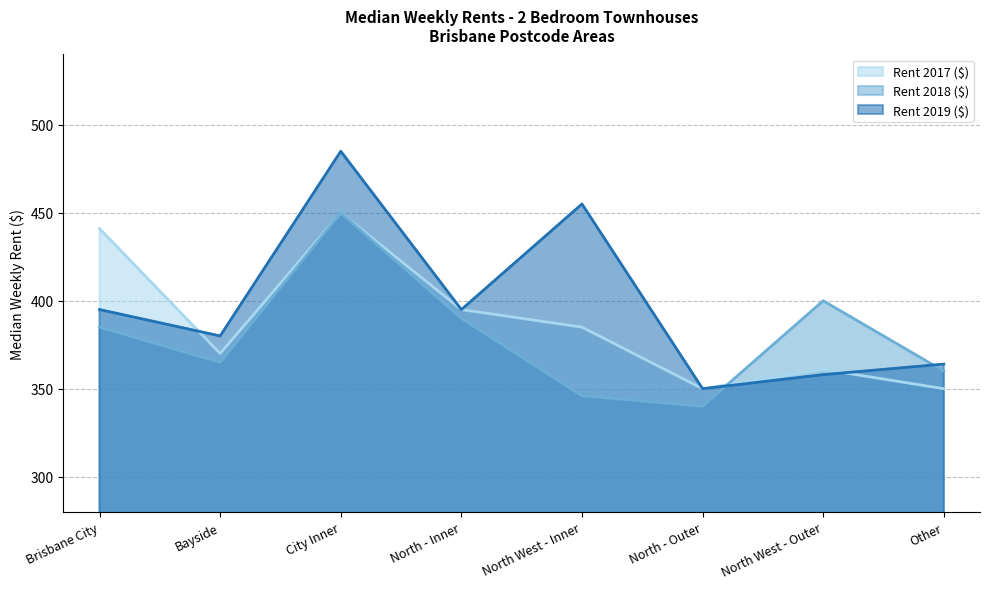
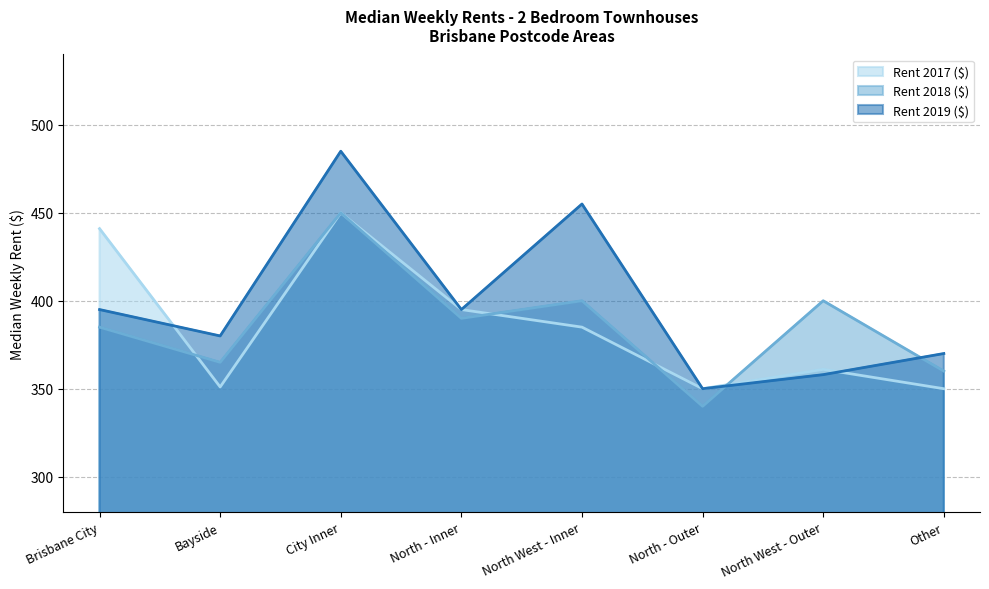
Rent 2017 ($), Bayside: 370 -> 351
Rent 2018 ($), North West - Inner: 346 -> 400
Rent 2019 ($), Other: 364 -> 370
